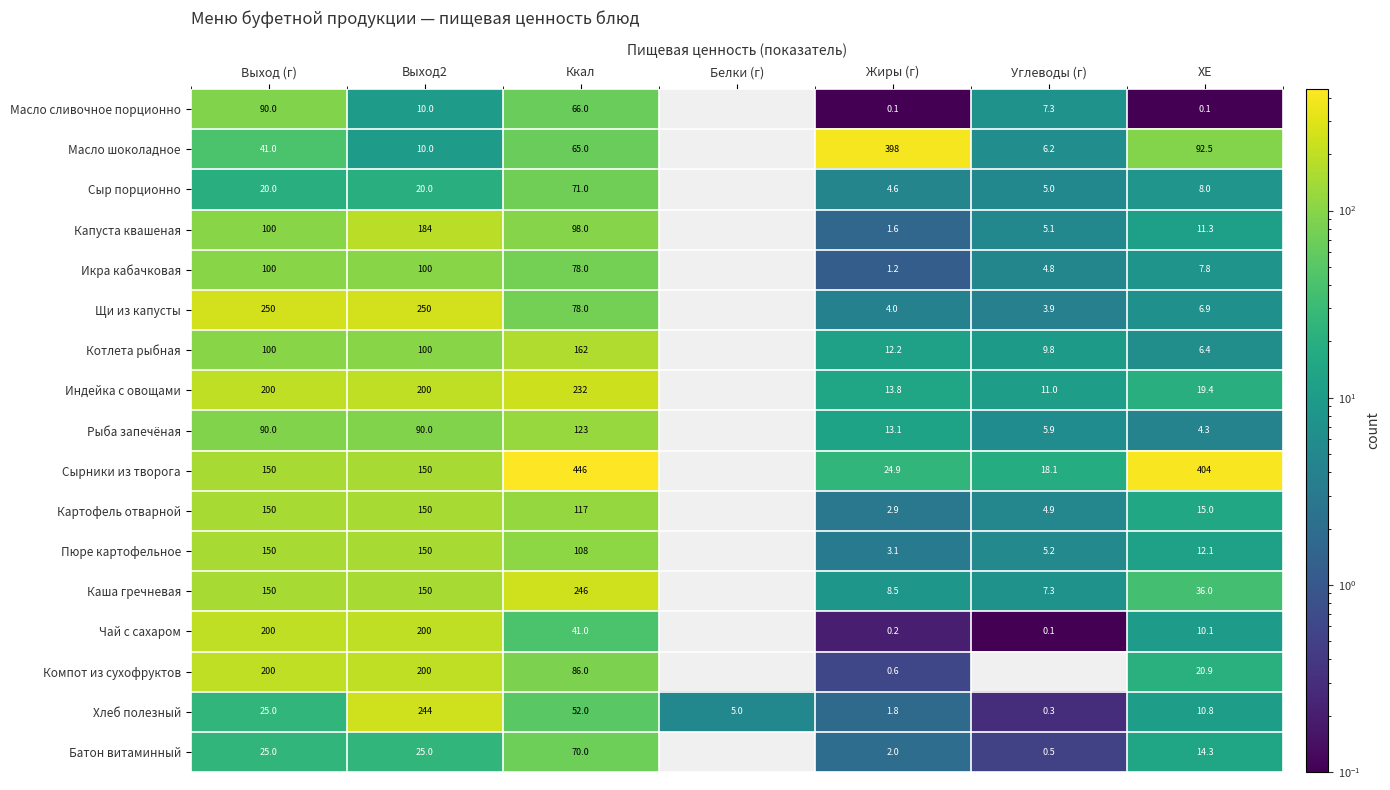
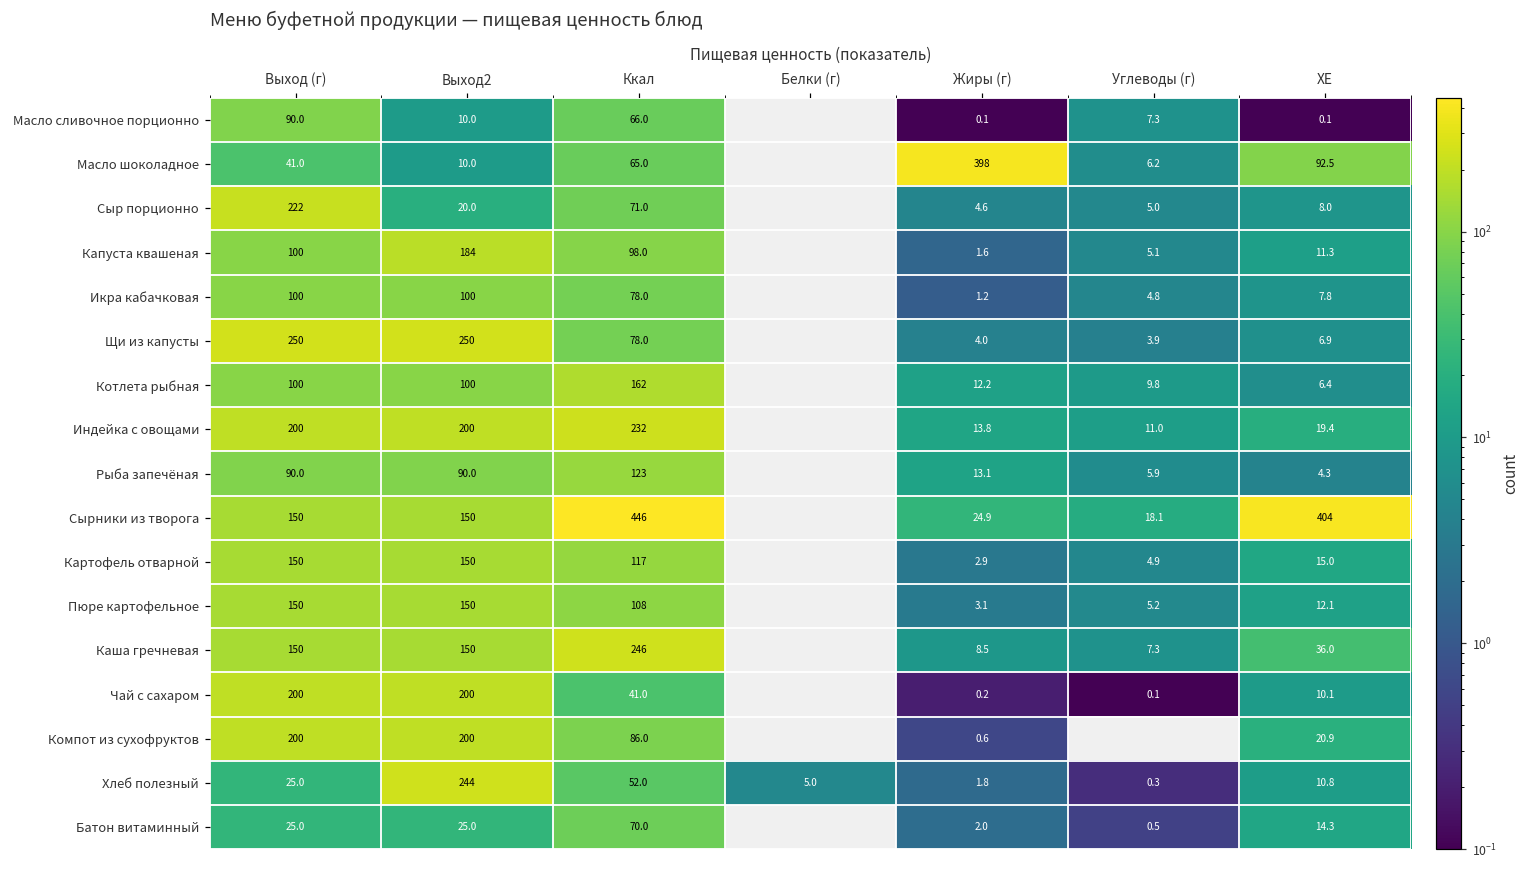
Сыр порционно, Выход (г): 20.0 -> 222
